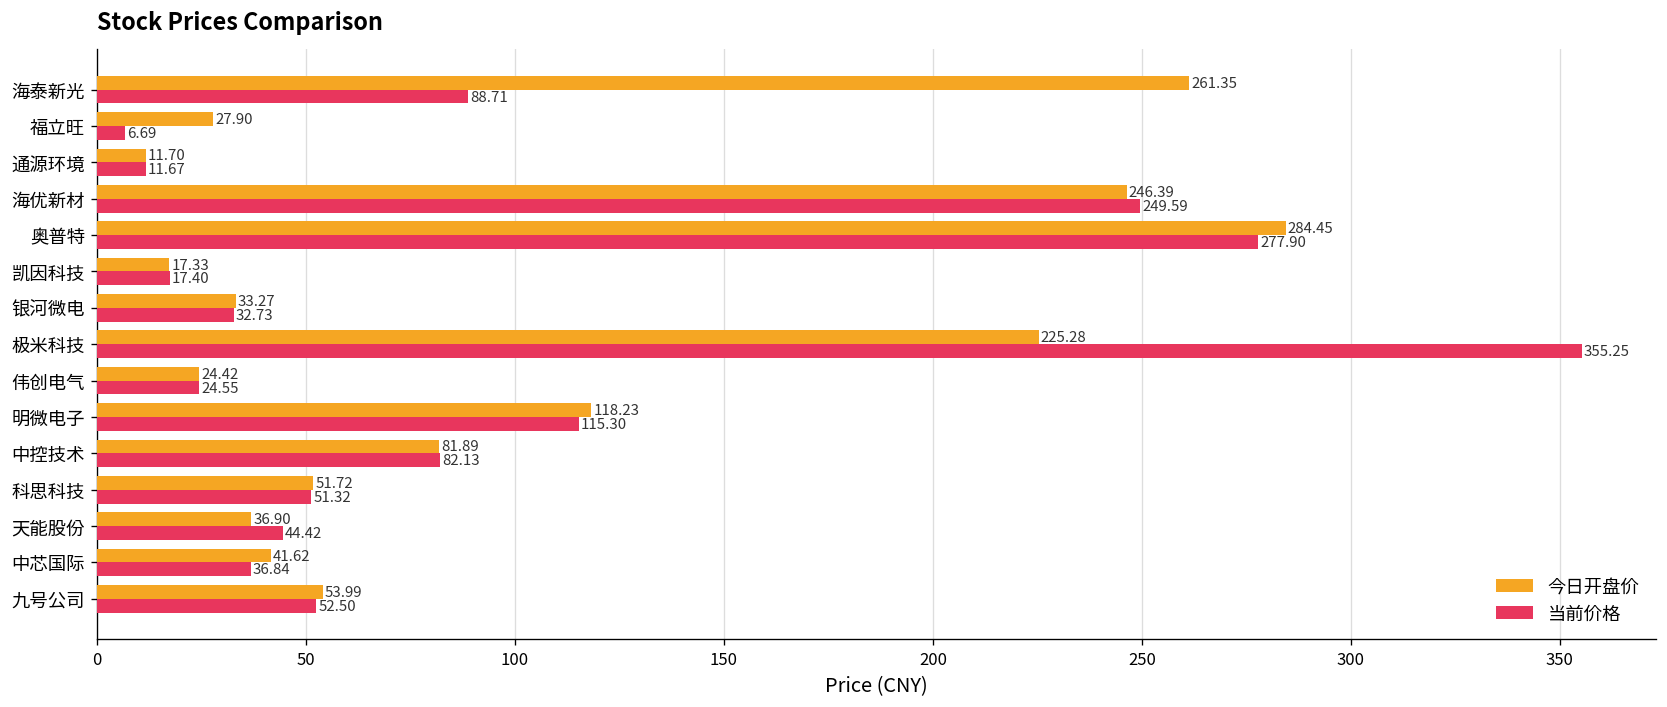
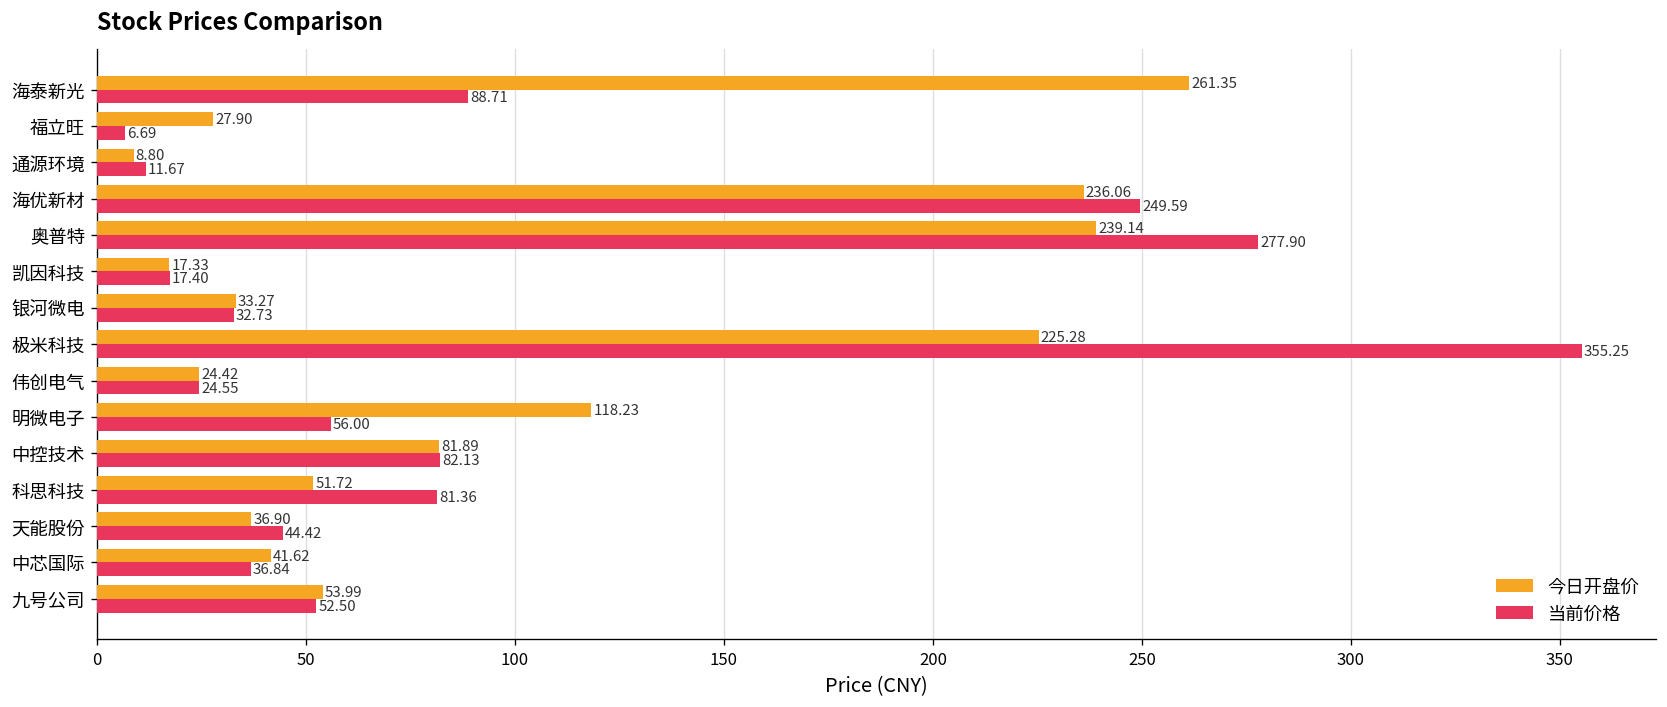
今日开盘价, 通源环境: 11.70 -> 8.80
今日开盘价, 海优新材: 246.39 -> 236.06
今日开盘价, 奥普特: 284.45 -> 239.14
当前价格, 明微电子: 115.30 -> 56.00
当前价格, 科思科技: 51.32 -> 81.36
